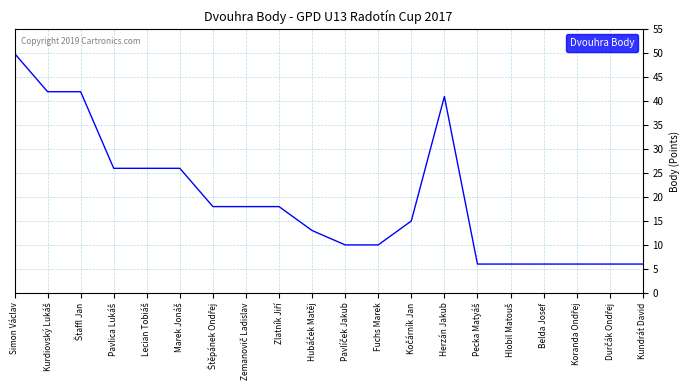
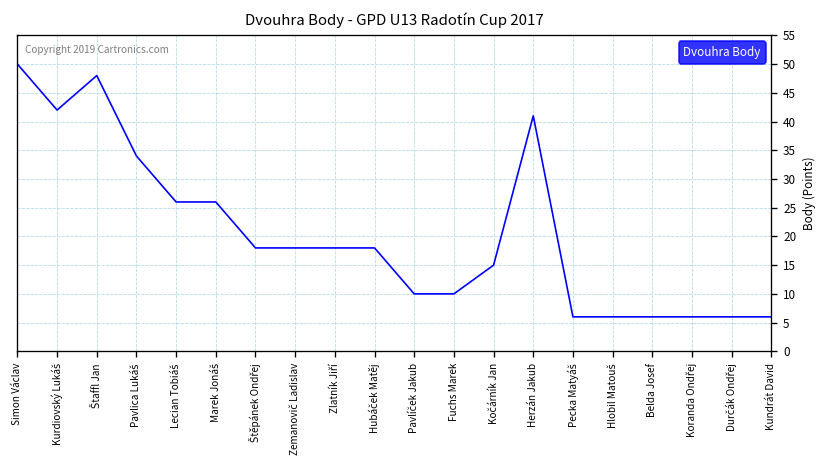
Štaffl Jan: 42 -> 48
Pavlica Lukáš: 26 -> 34
Hubáček Matěj: 13 -> 18
